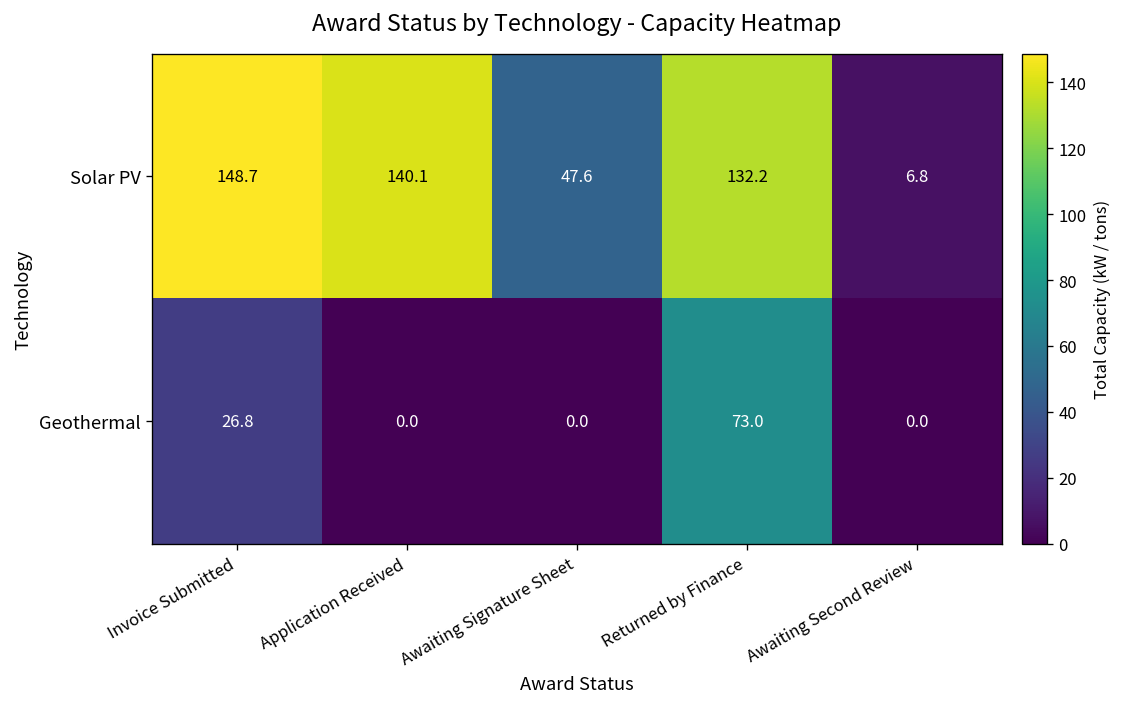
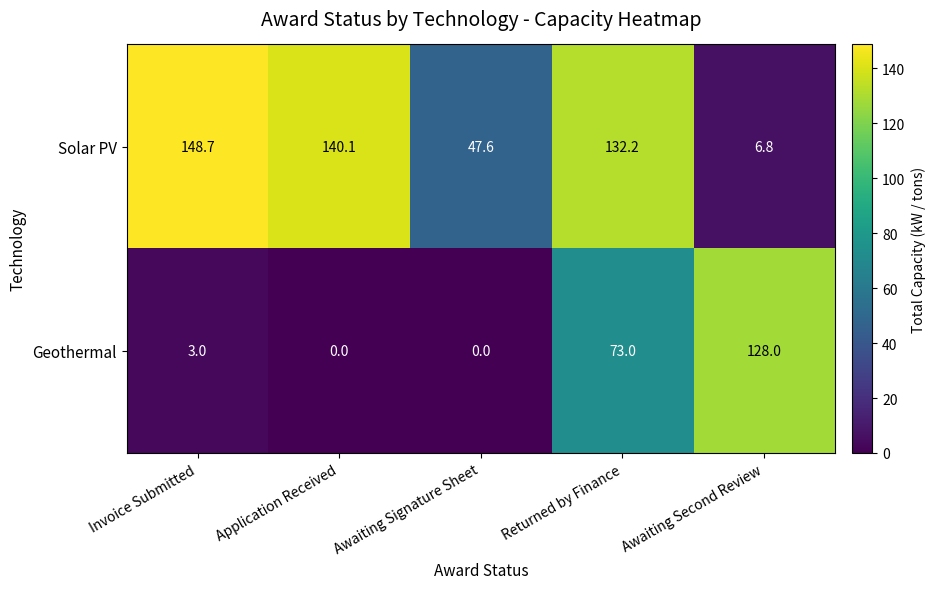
Geothermal, Invoice Submitted: 26.8 -> 3.0
Geothermal, Awaiting Second Review: 0.0 -> 128.0
